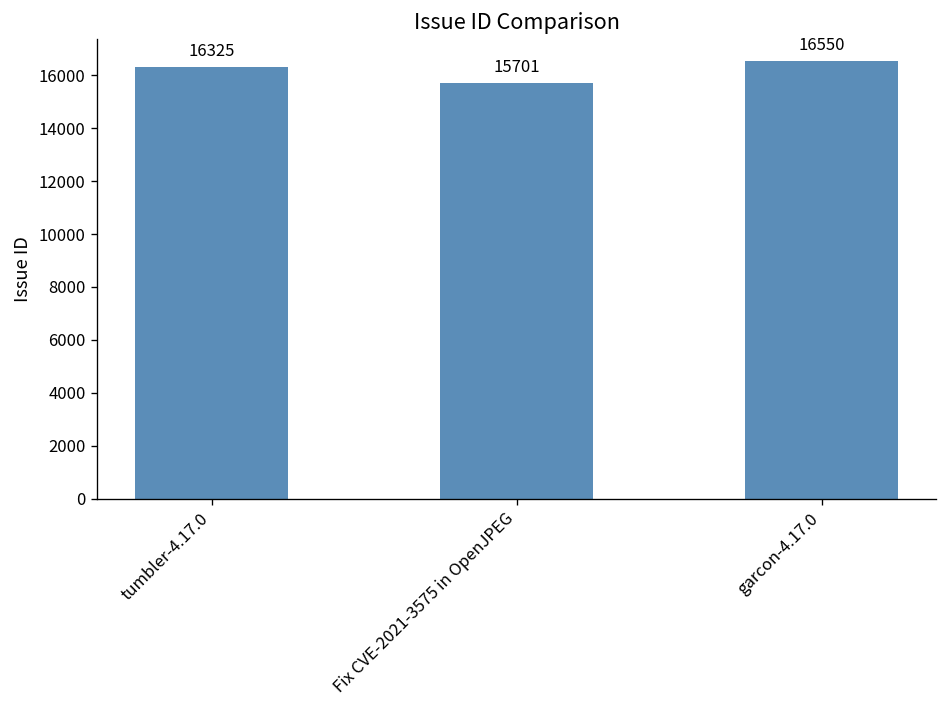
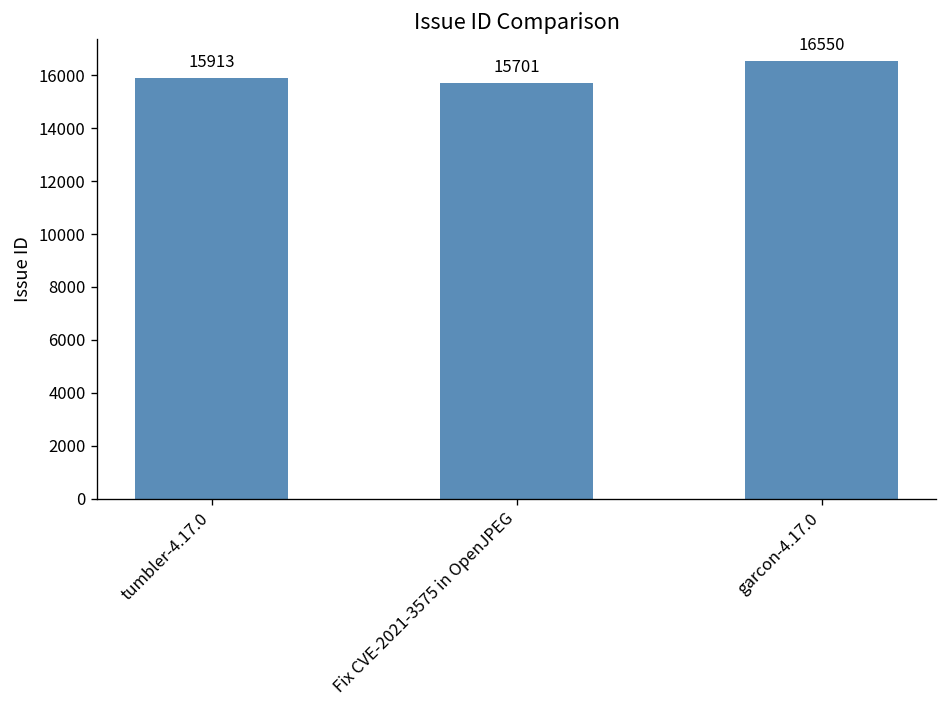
tumbler-4.17.0: 16325 -> 15913
